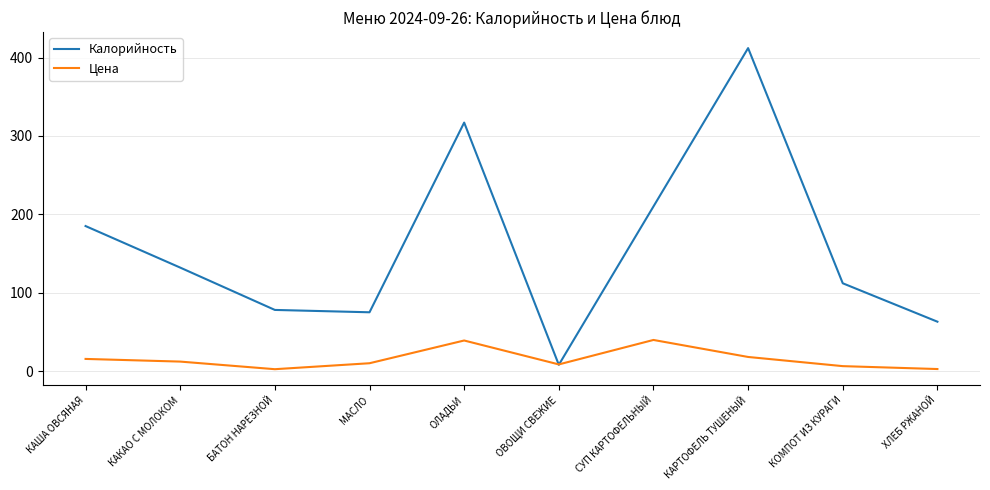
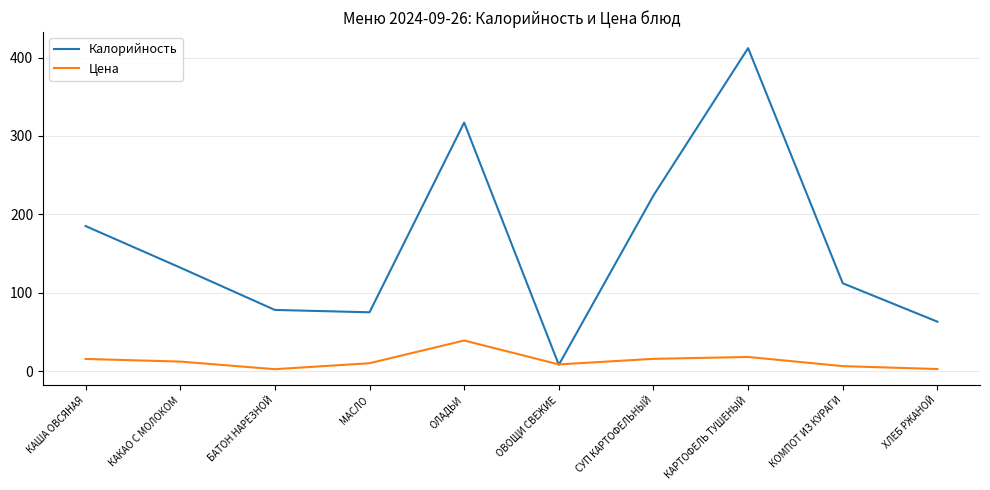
Калорийность, СУП КАРТОФЕЛЬНЫЙ: 210 -> 220
Цена, СУП КАРТОФЕЛЬНЫЙ: 40 -> 20
